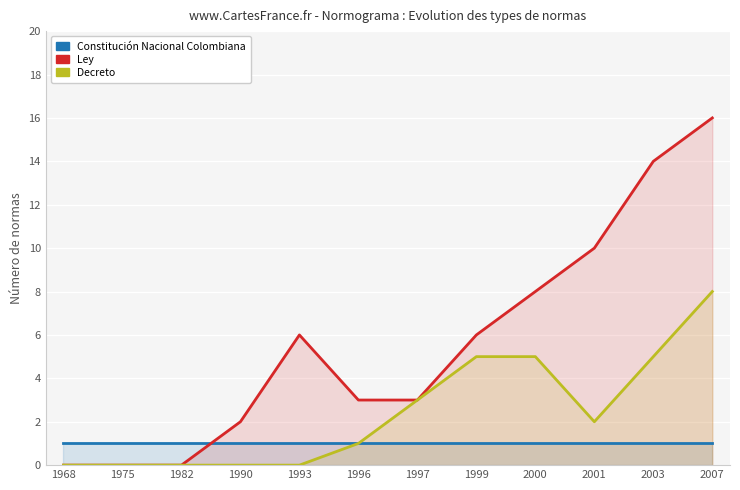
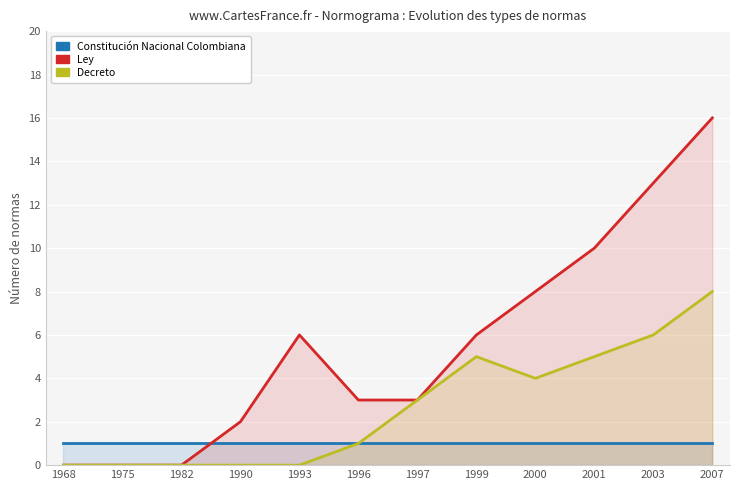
Decreto, 2000: 5 -> 4
Decreto, 2001: 2 -> 5
Ley, 2003: 14 -> 13
Decreto, 2003: 5 -> 6
